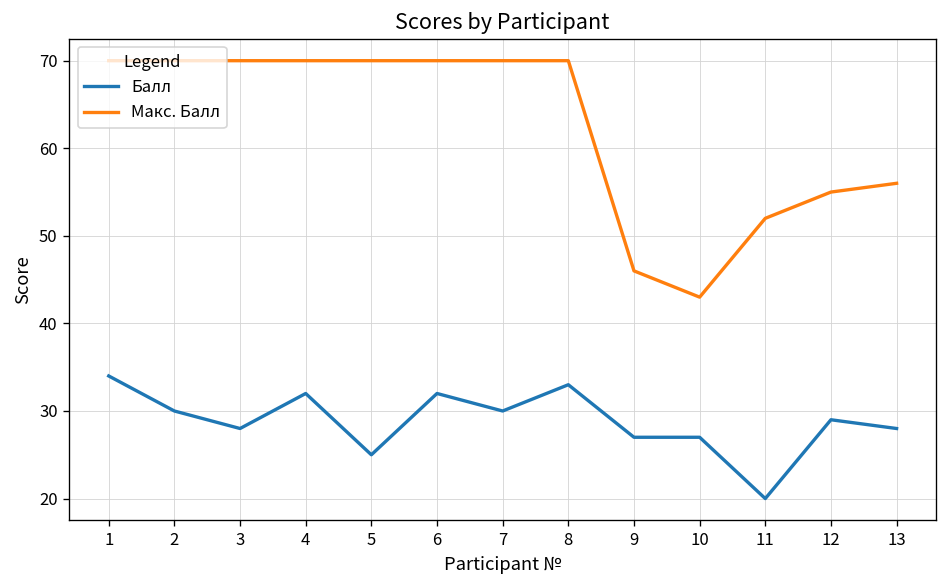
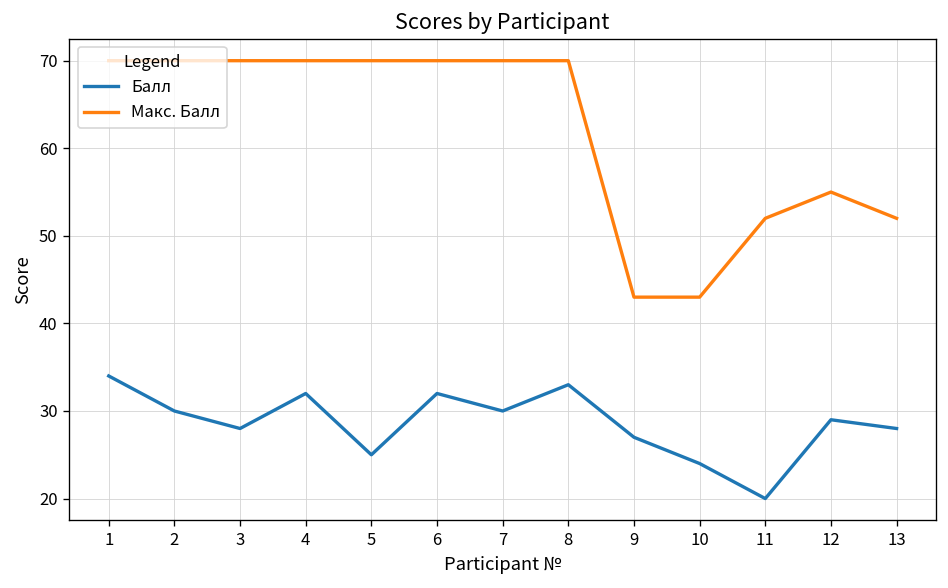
Макс. Балл, 9: 46 -> 43
Балл, 10: 27 -> 24
Макс. Балл, 13: 56 -> 52
